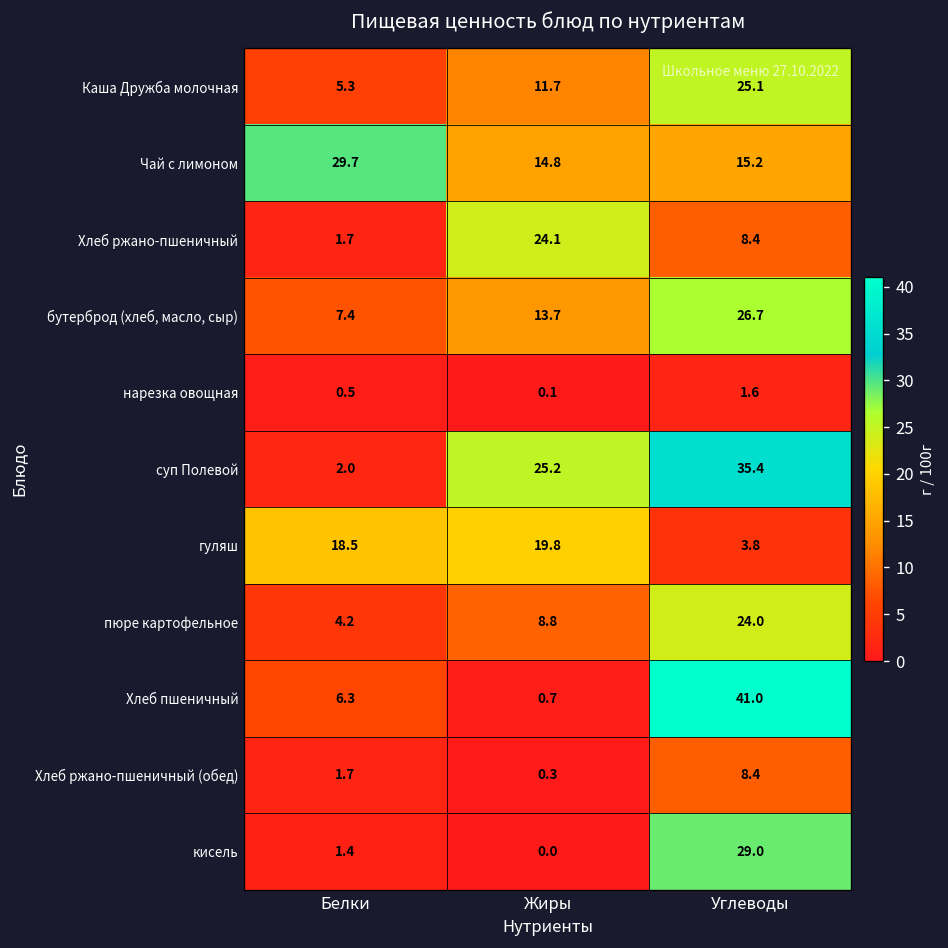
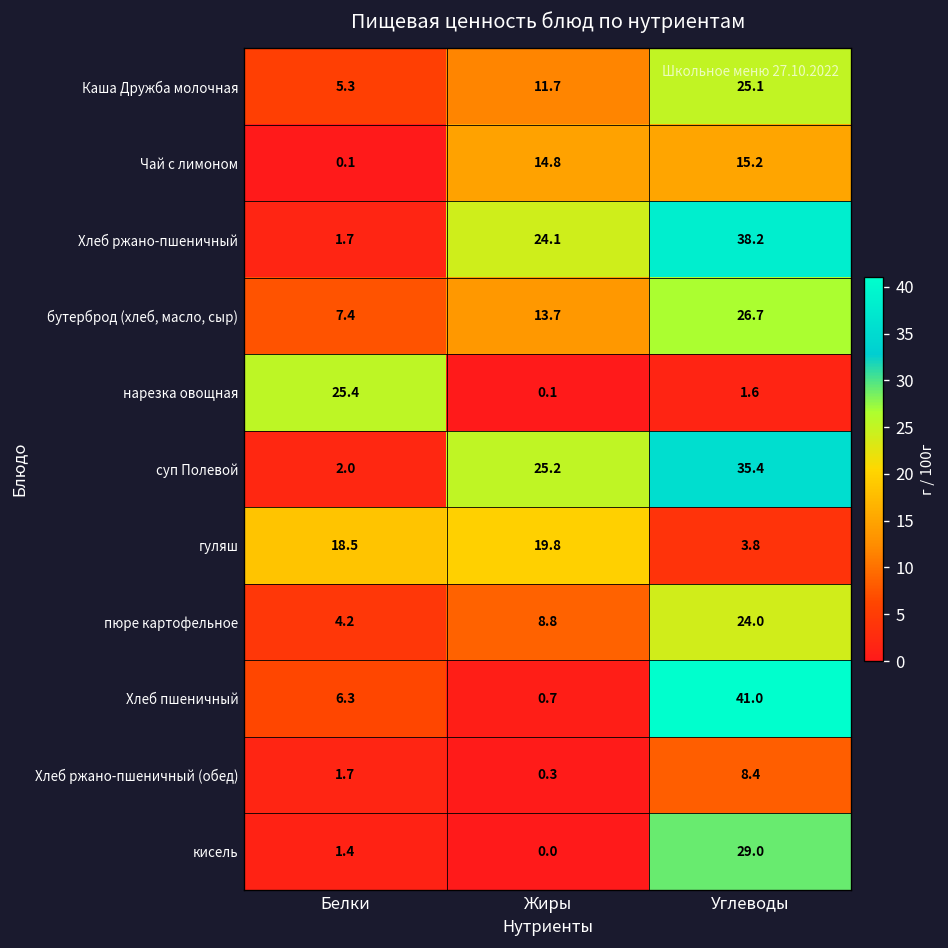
Чай с лимоном, Белки: 29.7 -> 0.1
Хлеб ржано-пшеничный, Углеводы: 8.4 -> 38.2
нарезка овощная, Белки: 0.5 -> 25.4
